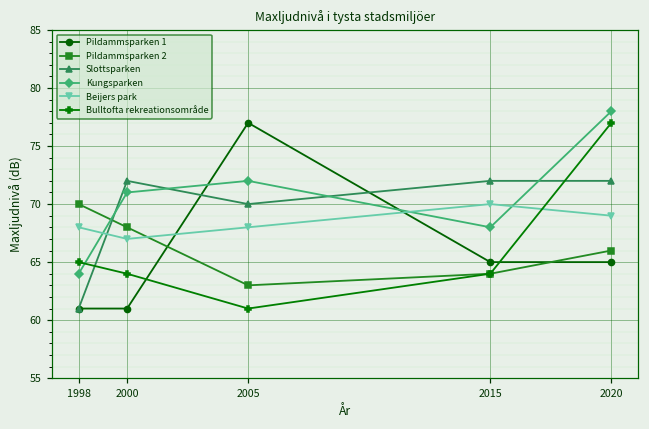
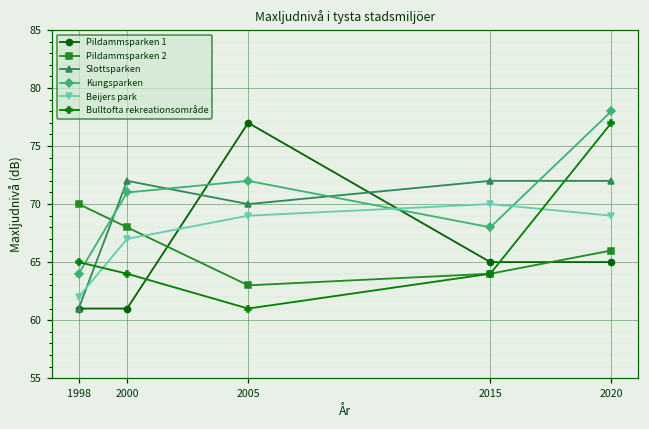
Beijers park, 1998: 68 -> 62
Beijers park, 2005: 68 -> 69
